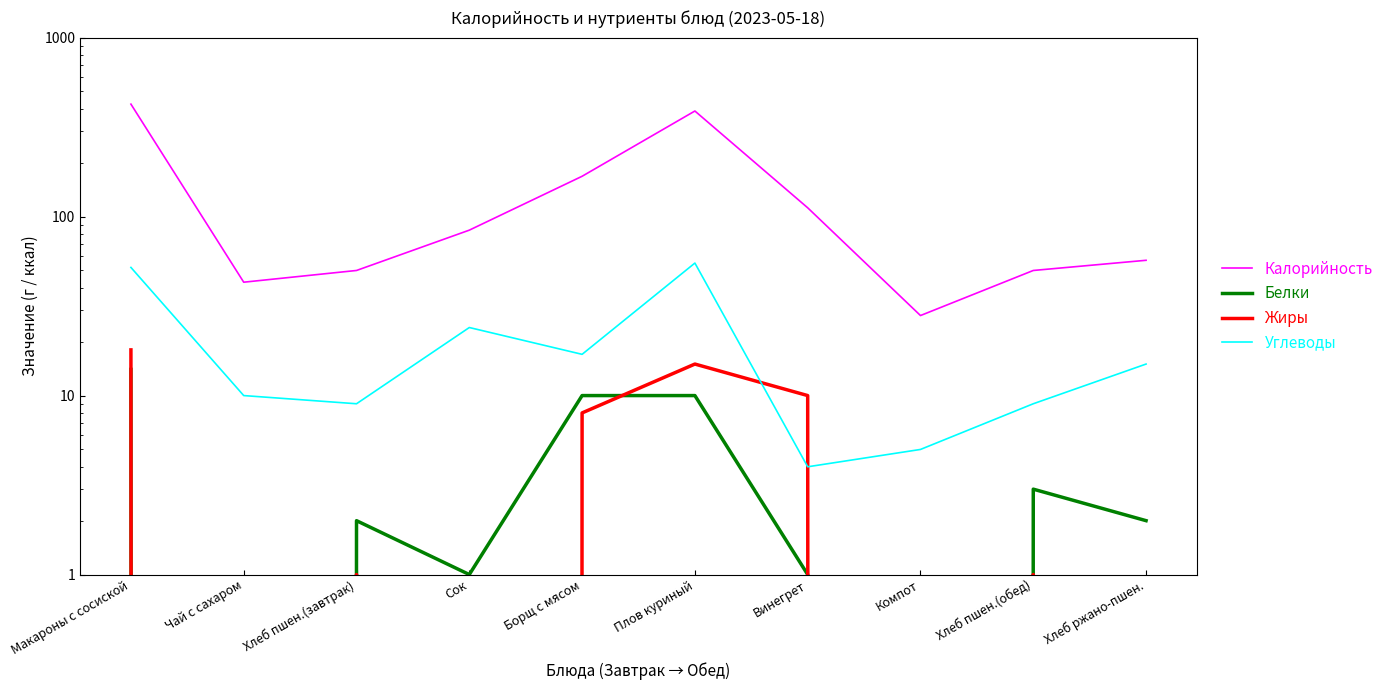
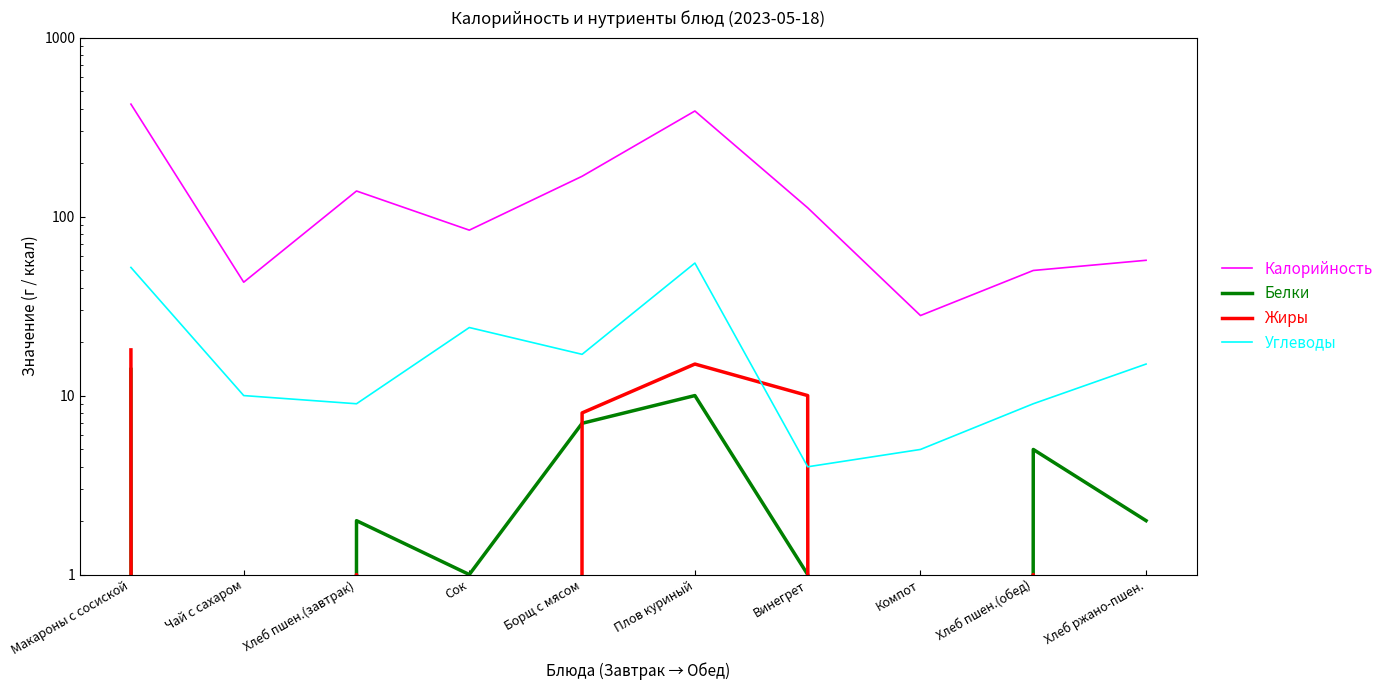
Калорийность, Хлеб пшен.(завтрак): 50 -> 140
Белки, Борщ с мясом: 10 -> 7
Белки, Хлеб пшен.(обед): 3 -> 5
